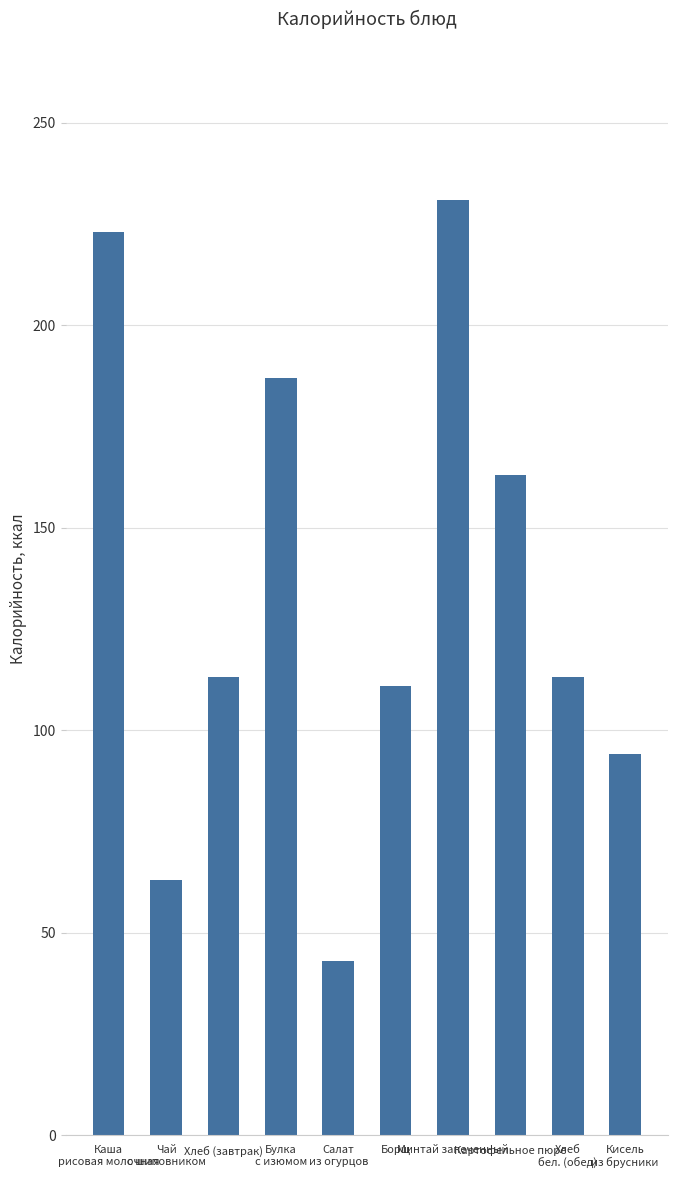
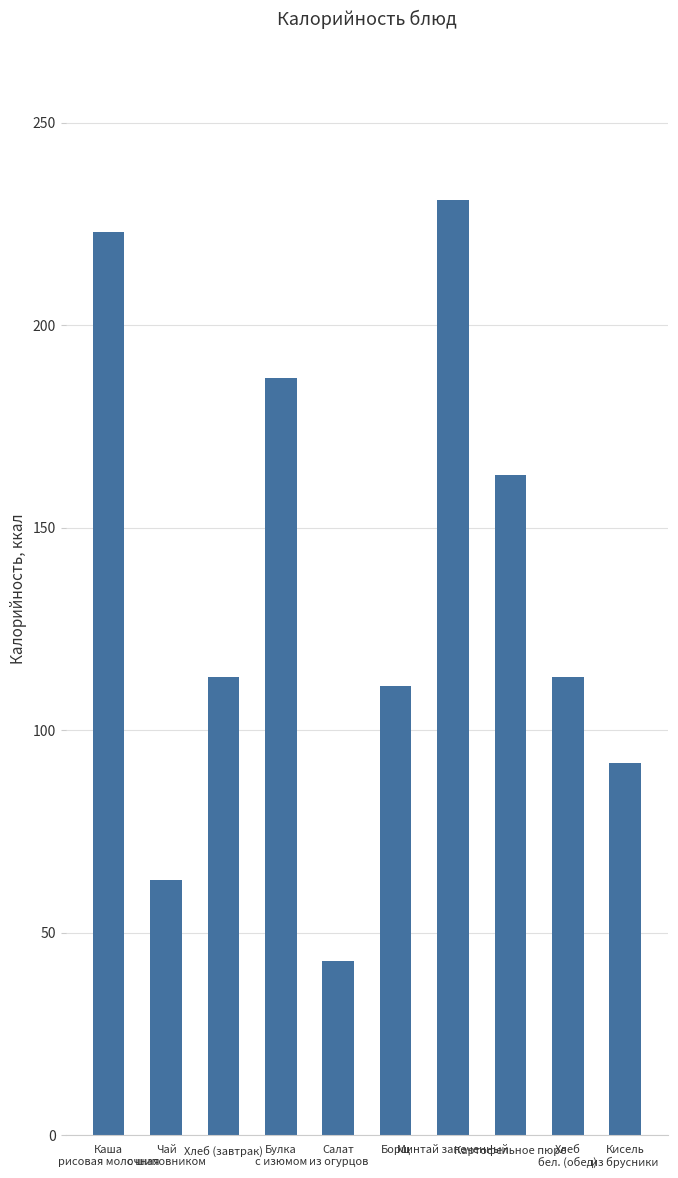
Кисель из брусники: 94 -> 92
